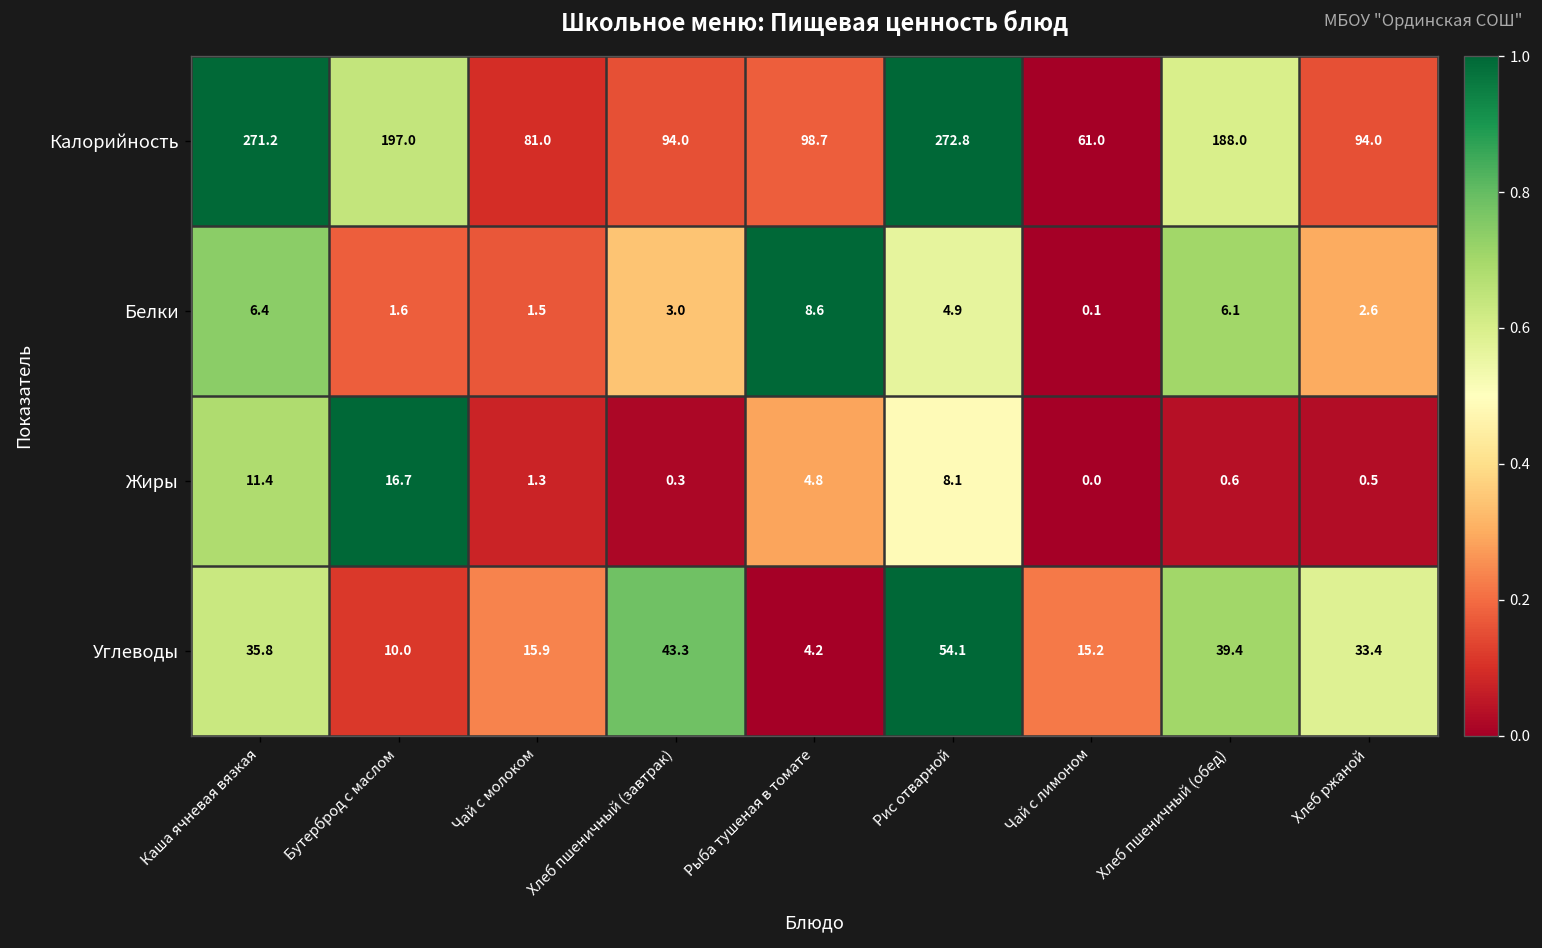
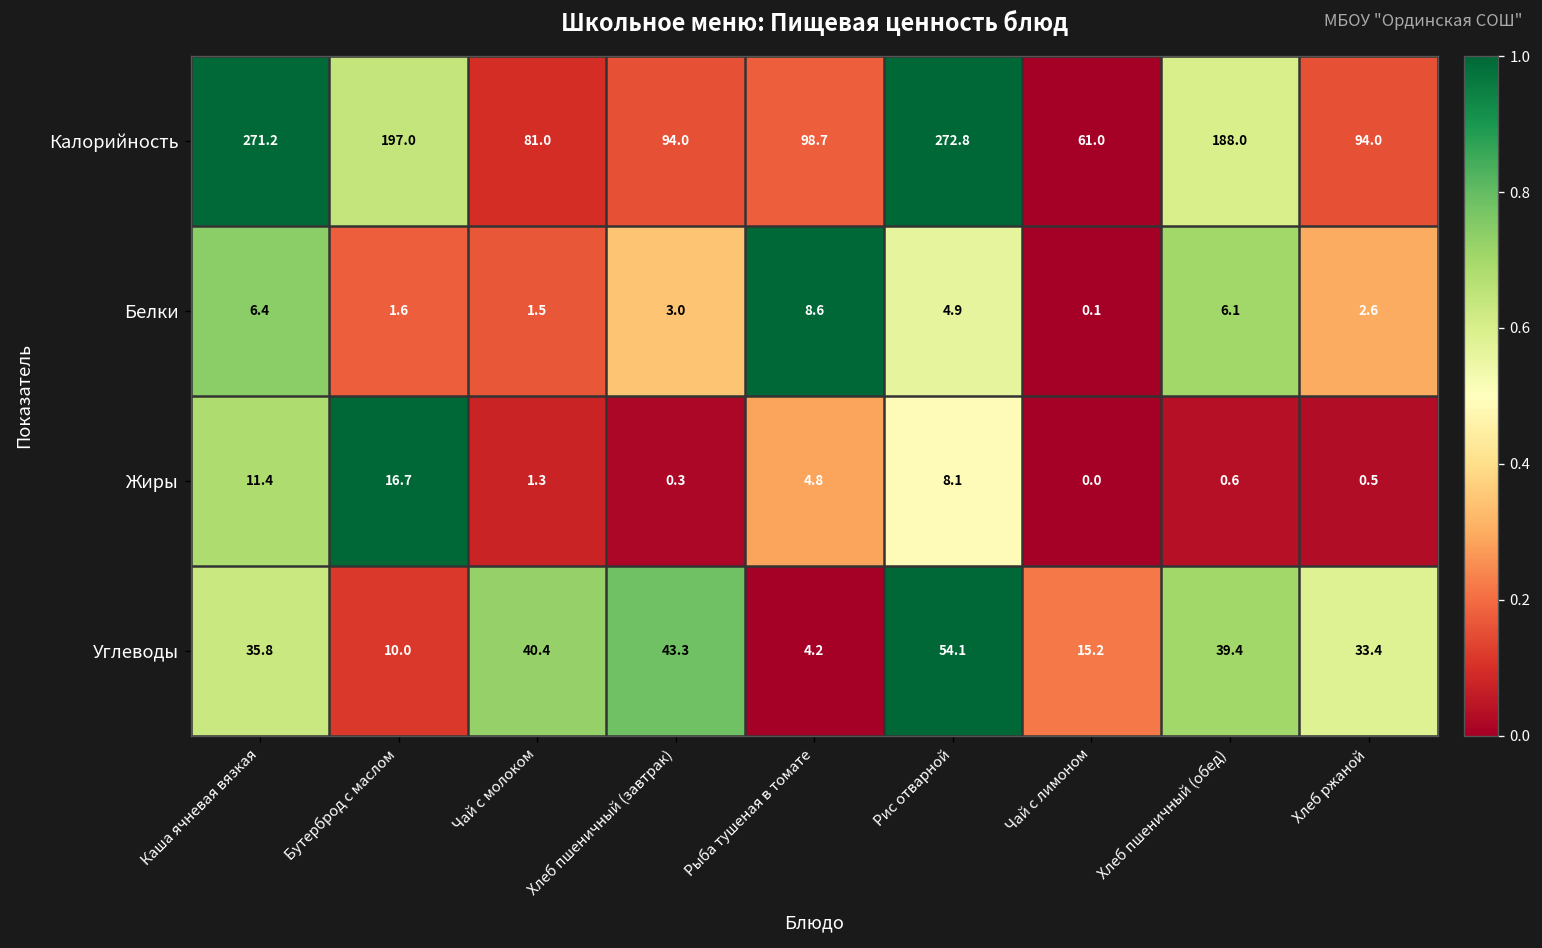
Углеводы, Чай с молоком: 15.9 -> 40.4
